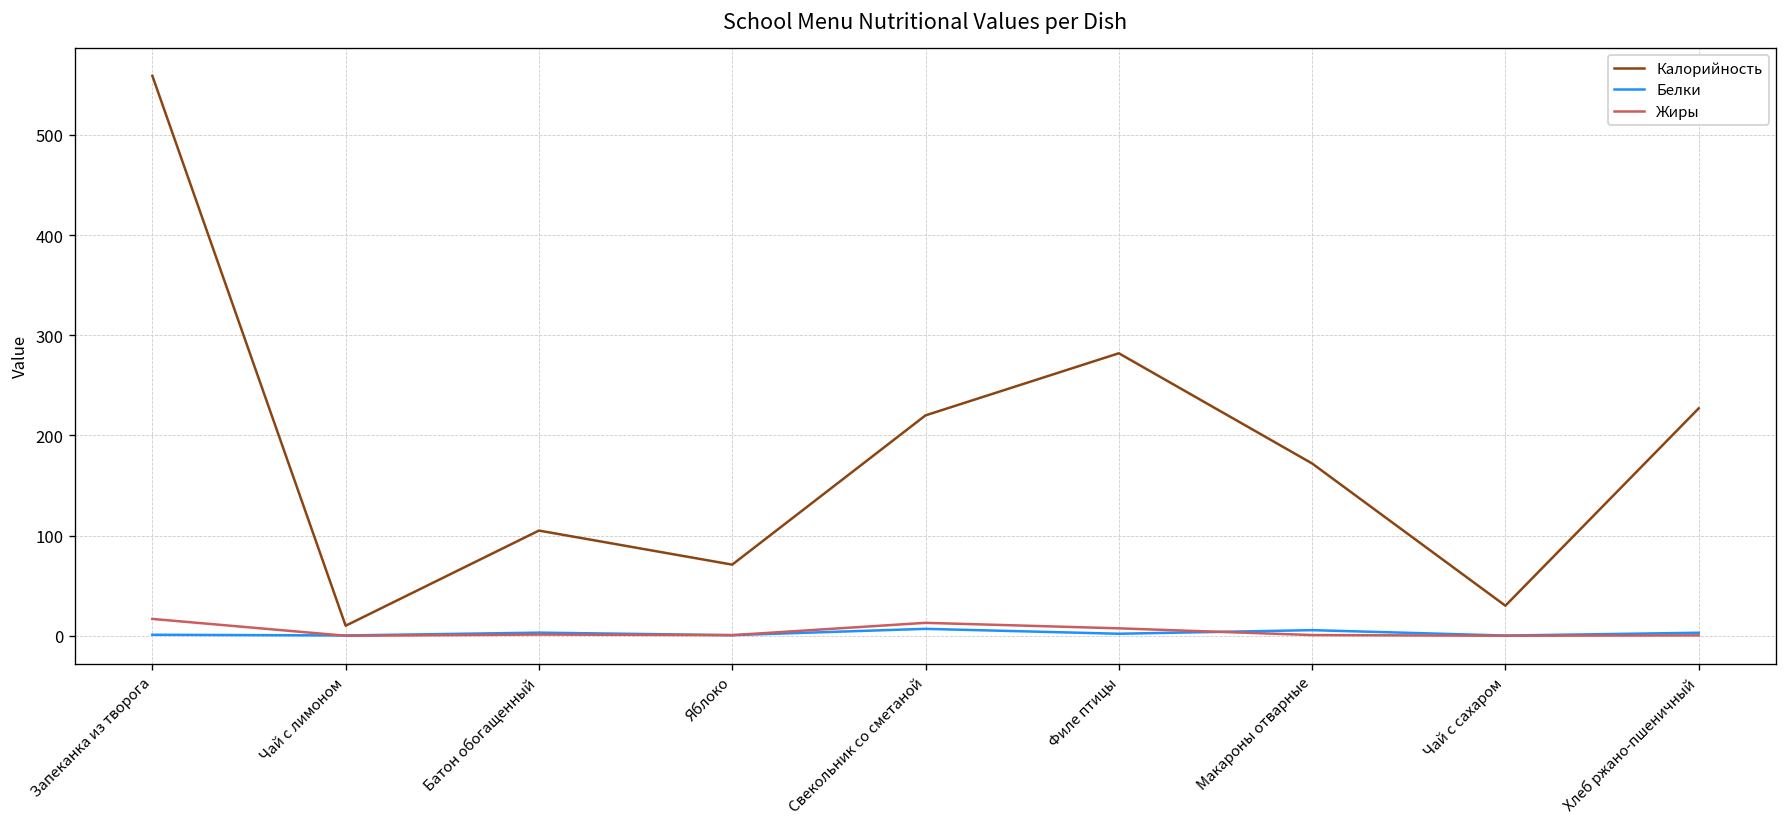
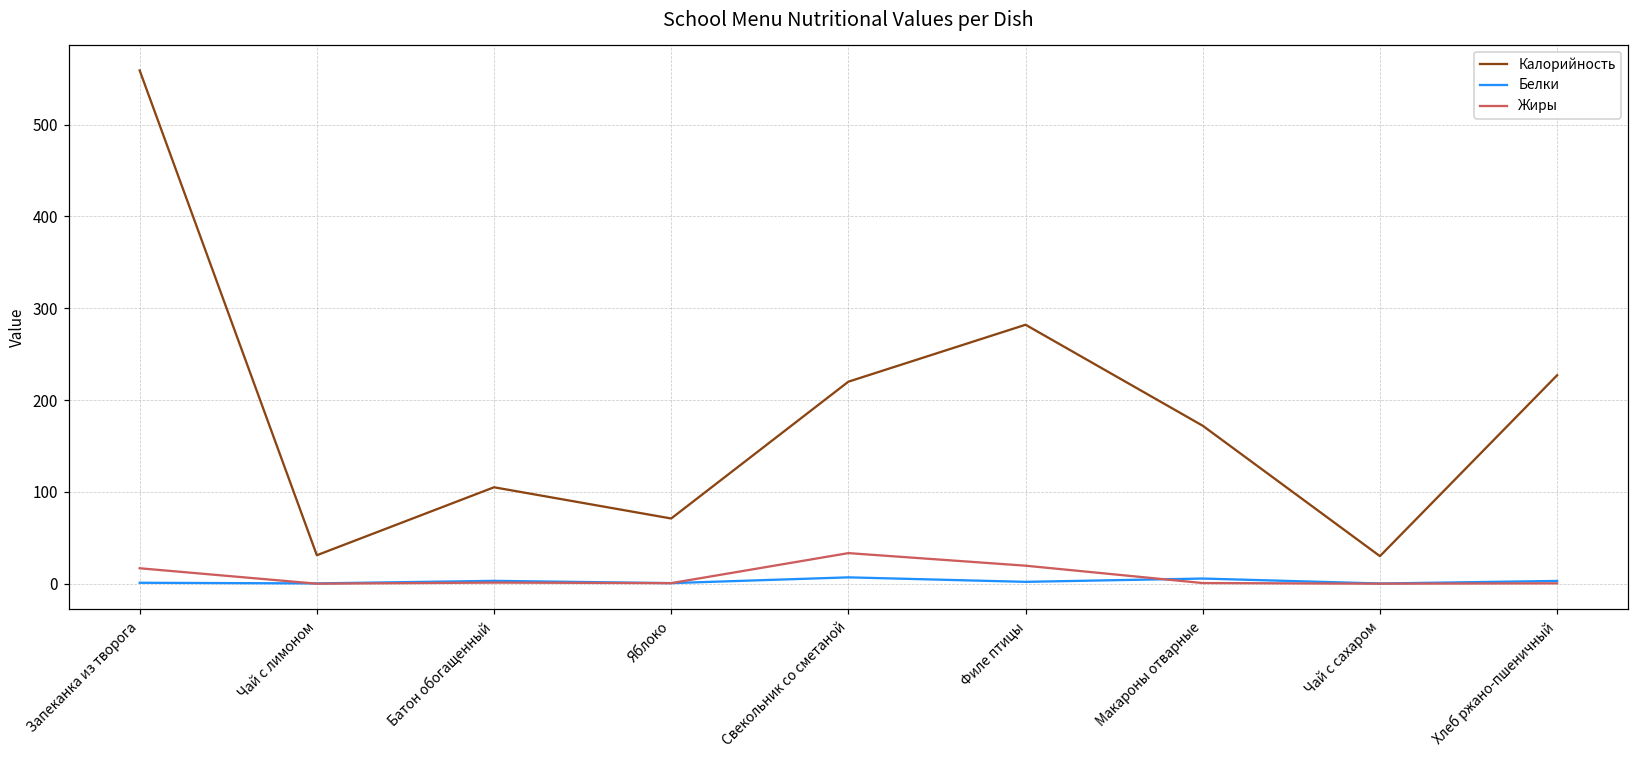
Калорийность, Чай с лимоном: 10 -> 30
Жиры, Свекольник со сметаной: 10 -> 30
Жиры, Филе птицы: 10 -> 20
